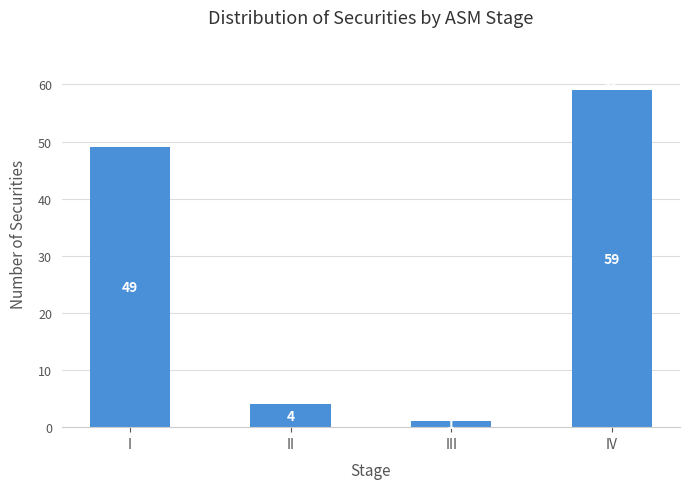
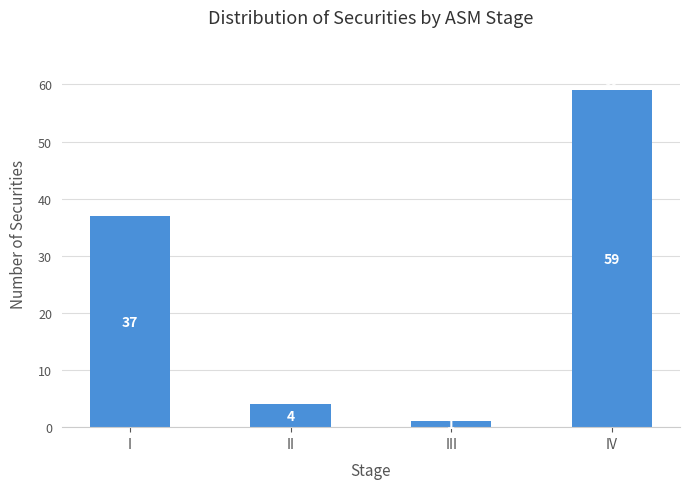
I: 49 -> 37
